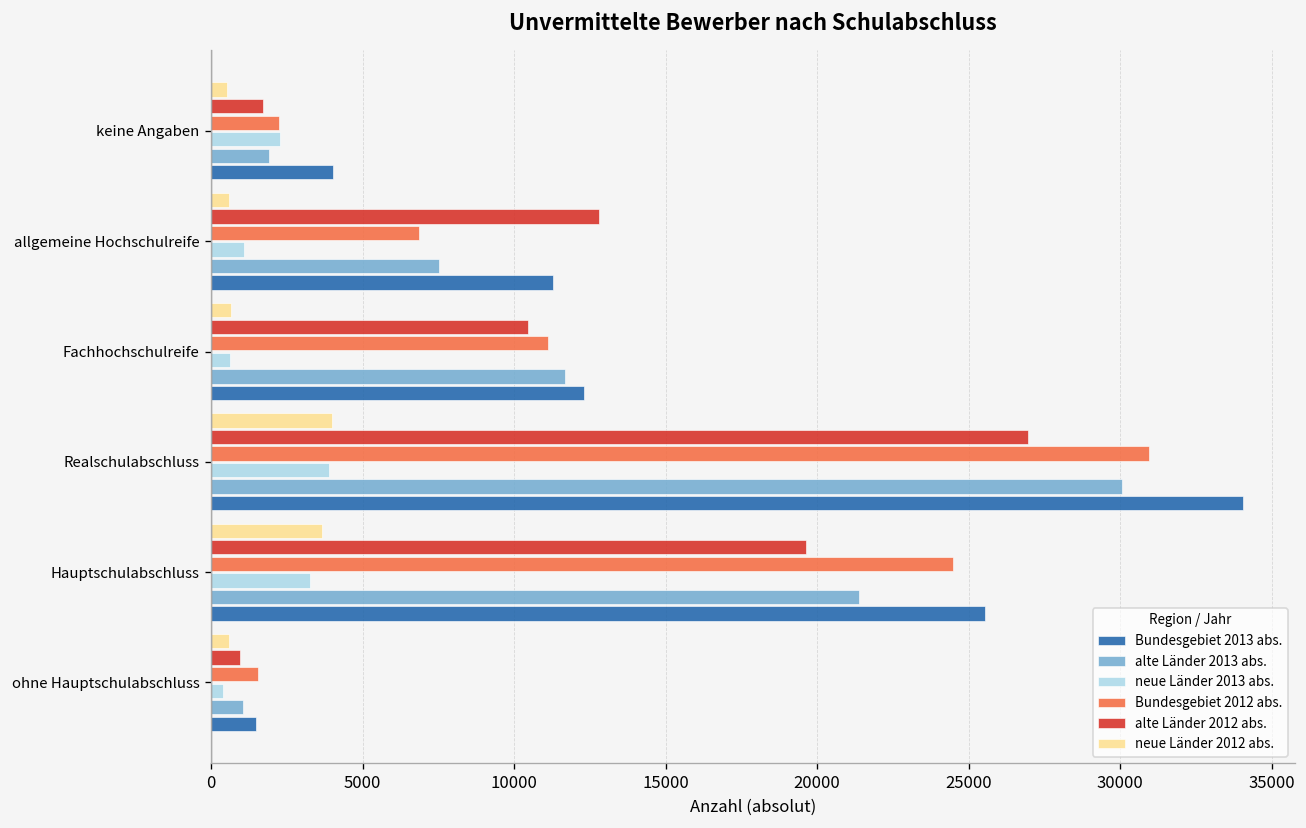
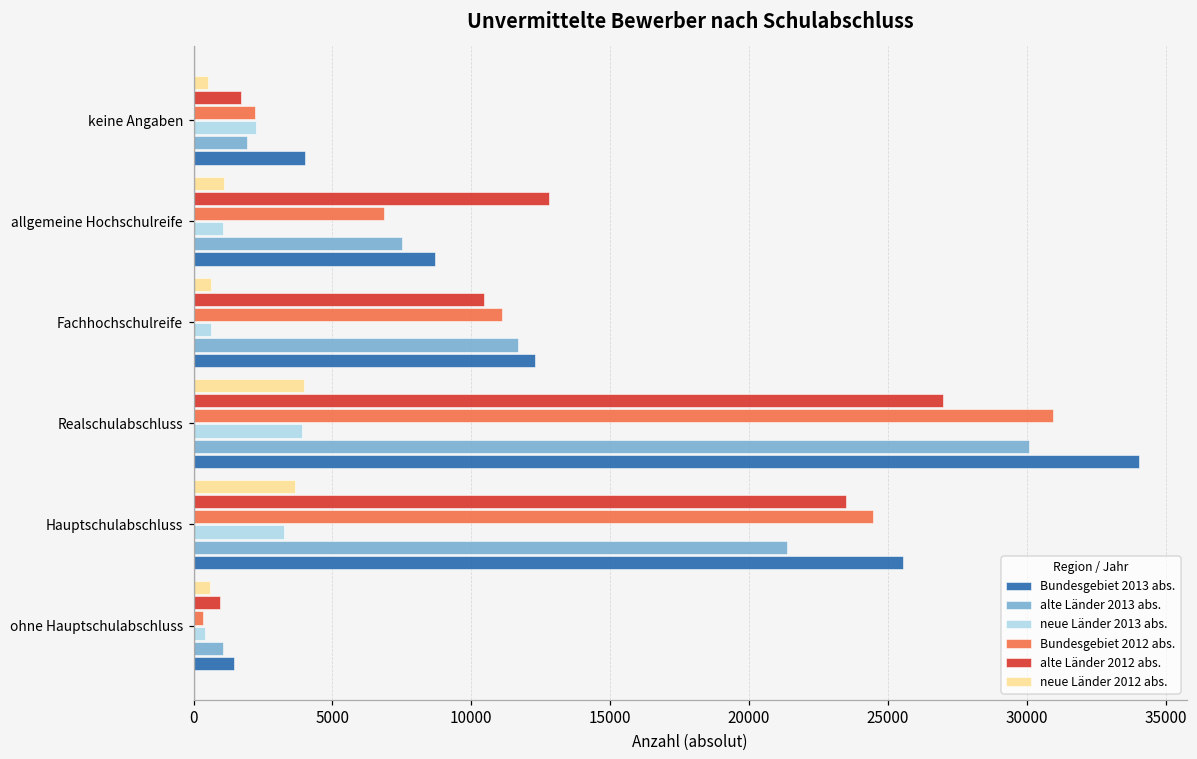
neue Länder 2012 abs., allgemeine Hochschulreife: 600 -> 1100
Bundesgebiet 2013 abs., allgemeine Hochschulreife: 11300 -> 8700
alte Länder 2012 abs., Hauptschulabschluss: 19600 -> 23500
Bundesgebiet 2012 abs., ohne Hauptschulabschluss: 1500 -> 300
